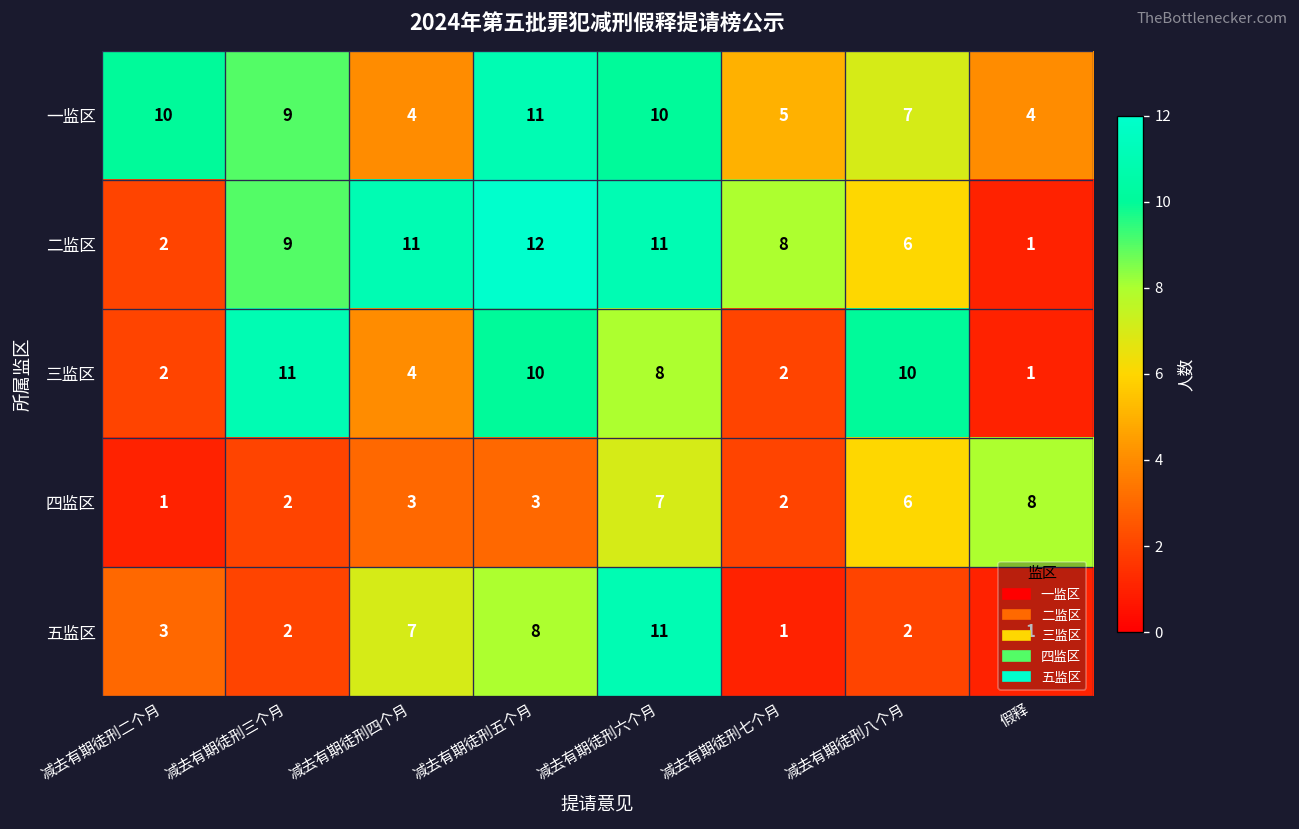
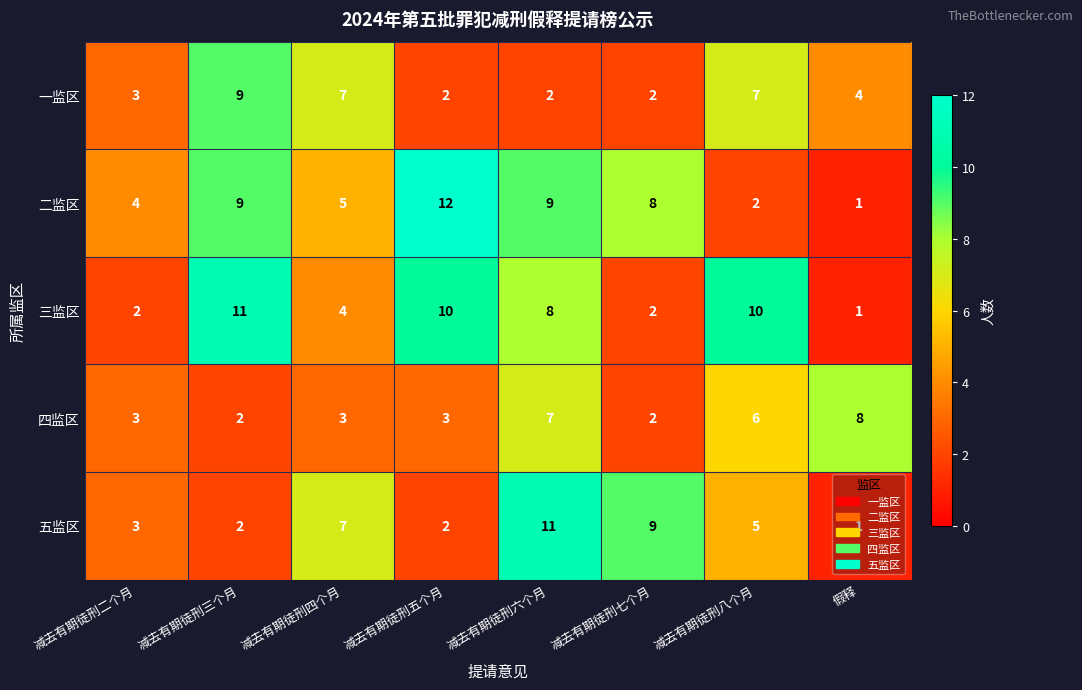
一监区, 减去有期徒刑二个月: 10 -> 3
一监区, 减去有期徒刑四个月: 4 -> 7
一监区, 减去有期徒刑五个月: 11 -> 2
一监区, 减去有期徒刑六个月: 10 -> 2
一监区, 减去有期徒刑七个月: 5 -> 2
二监区, 减去有期徒刑二个月: 2 -> 4
二监区, 减去有期徒刑四个月: 11 -> 5
二监区, 减去有期徒刑六个月: 11 -> 9
二监区, 减去有期徒刑八个月: 6 -> 2
四监区, 减去有期徒刑二个月: 1 -> 3
五监区, 减去有期徒刑五个月: 8 -> 2
五监区, 减去有期徒刑七个月: 1 -> 9
五监区, 减去有期徒刑八个月: 2 -> 5
